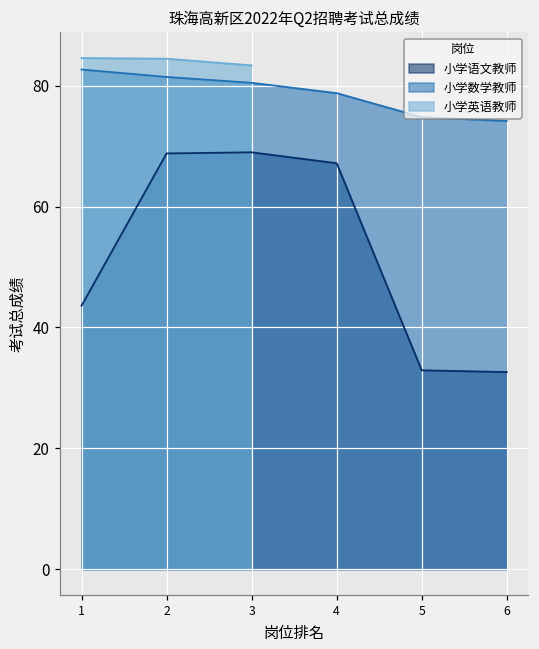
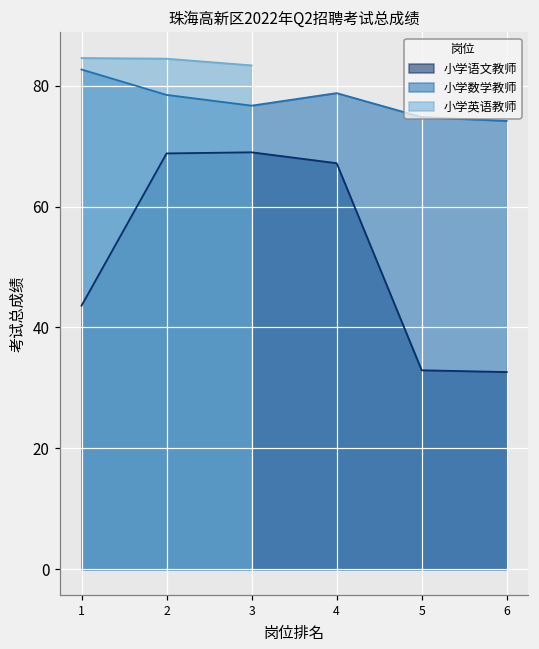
小学数学教师, 2: 81 -> 78
小学数学教师, 3: 80 -> 77
